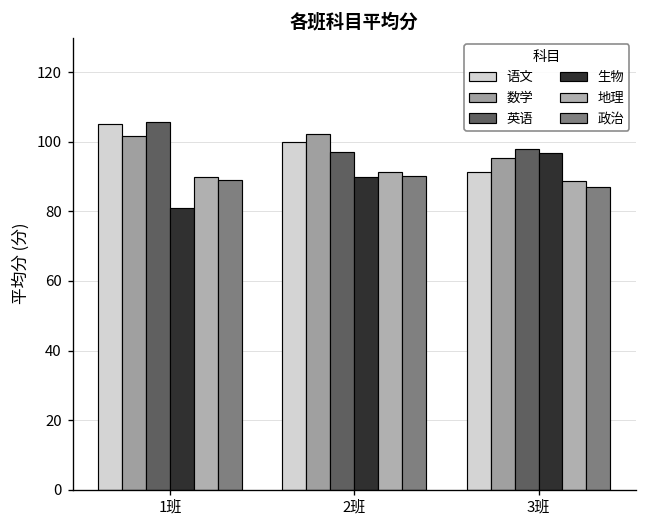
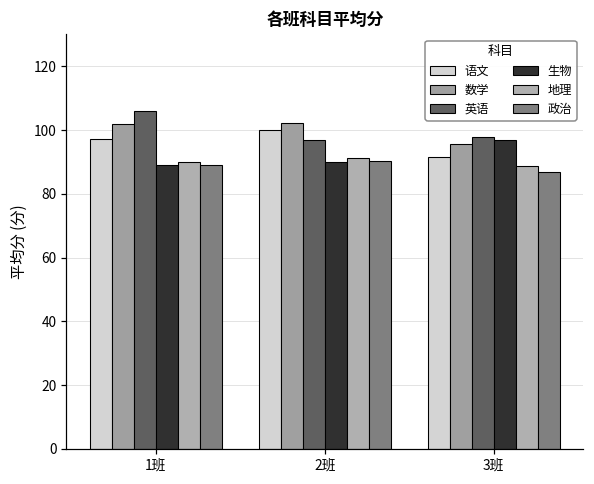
语文, 1班: 105 -> 97
生物, 1班: 81 -> 89
